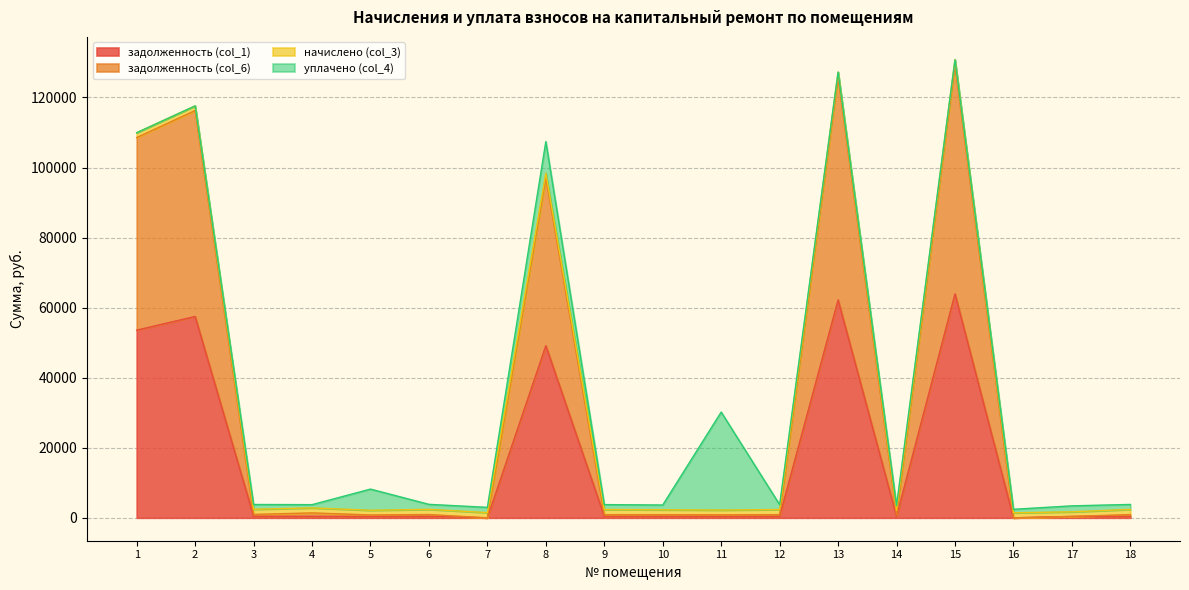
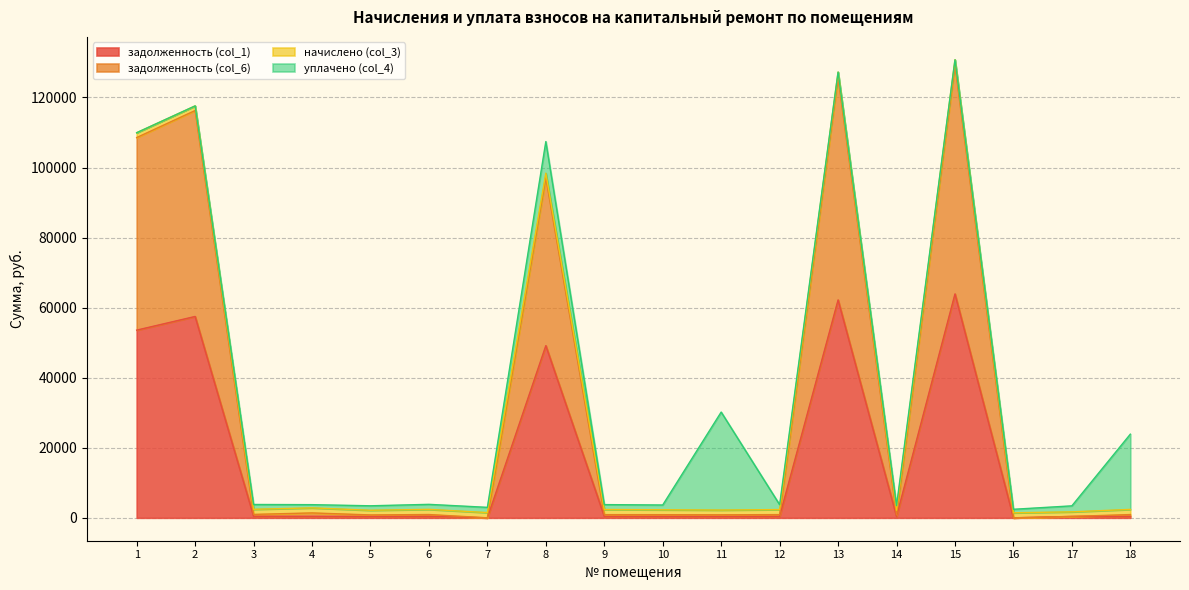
уплачено (col_4), 5: 6000 -> 1000
уплачено (col_4), 18: 1000 -> 21000
